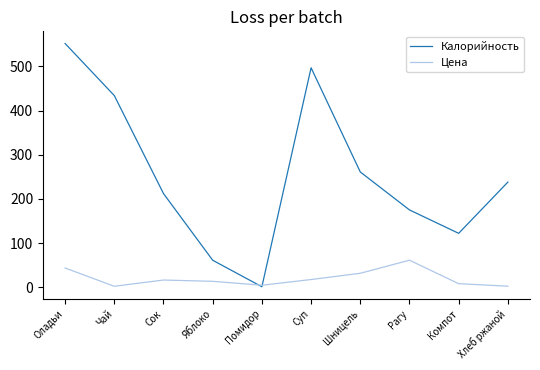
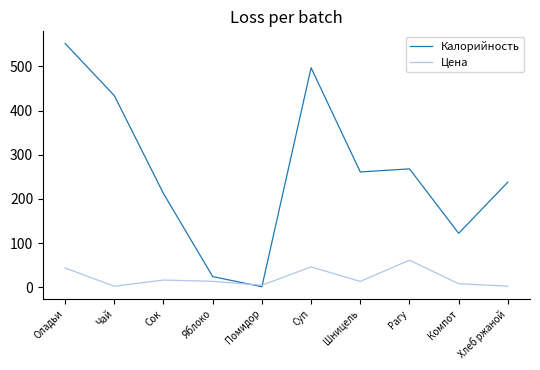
Калорийность, Яблоко: 60 -> 20
Цена, Суп: 20 -> 50
Цена, Шницель: 30 -> 10
Калорийность, Рагу: 180 -> 270
